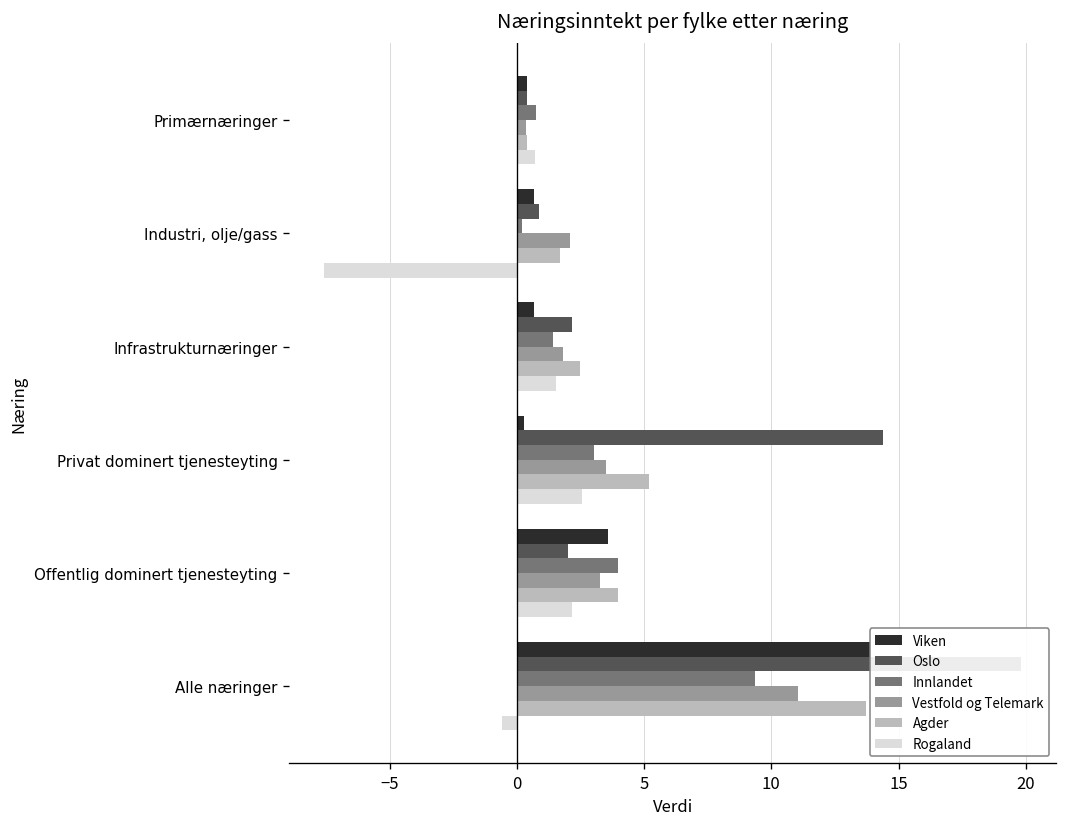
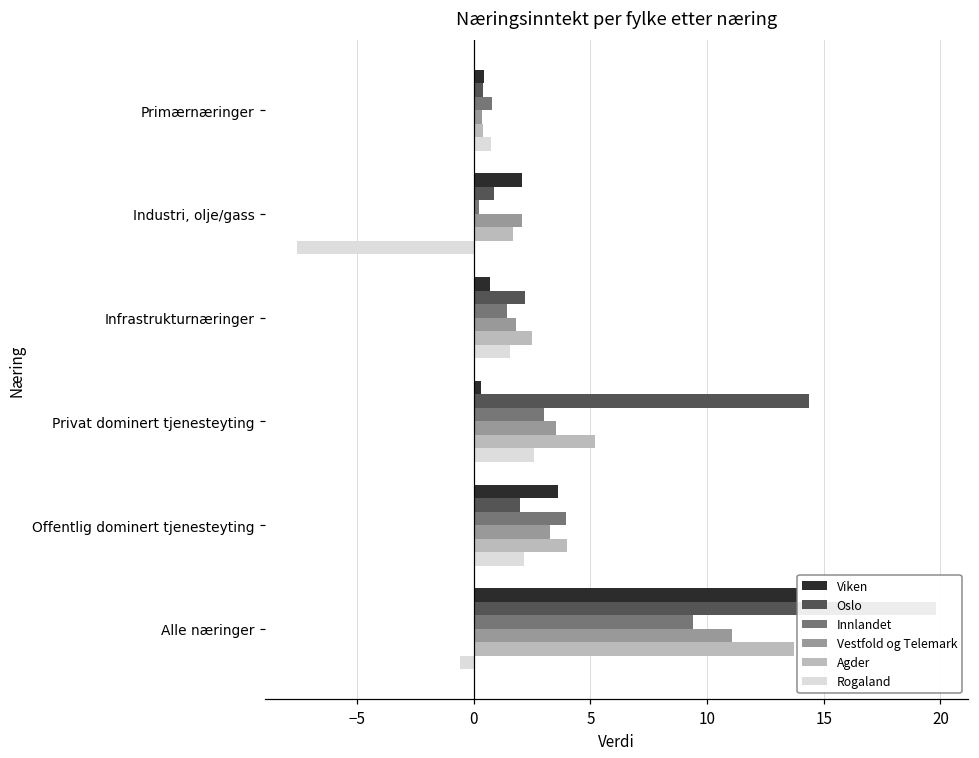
Viken, Industri, olje/gass: 0.7 -> 2.1
